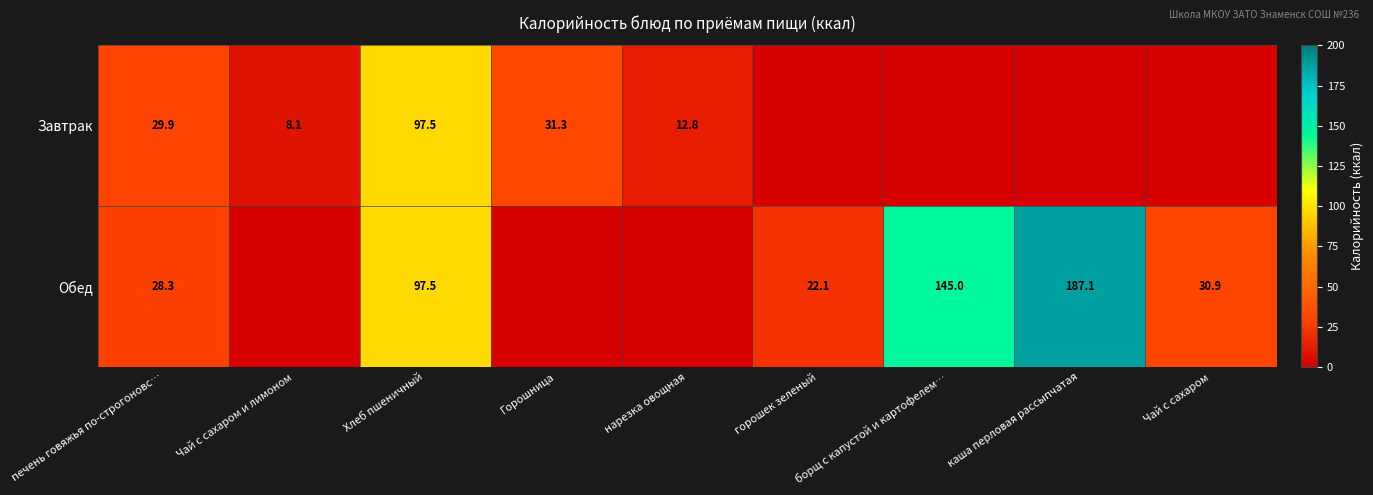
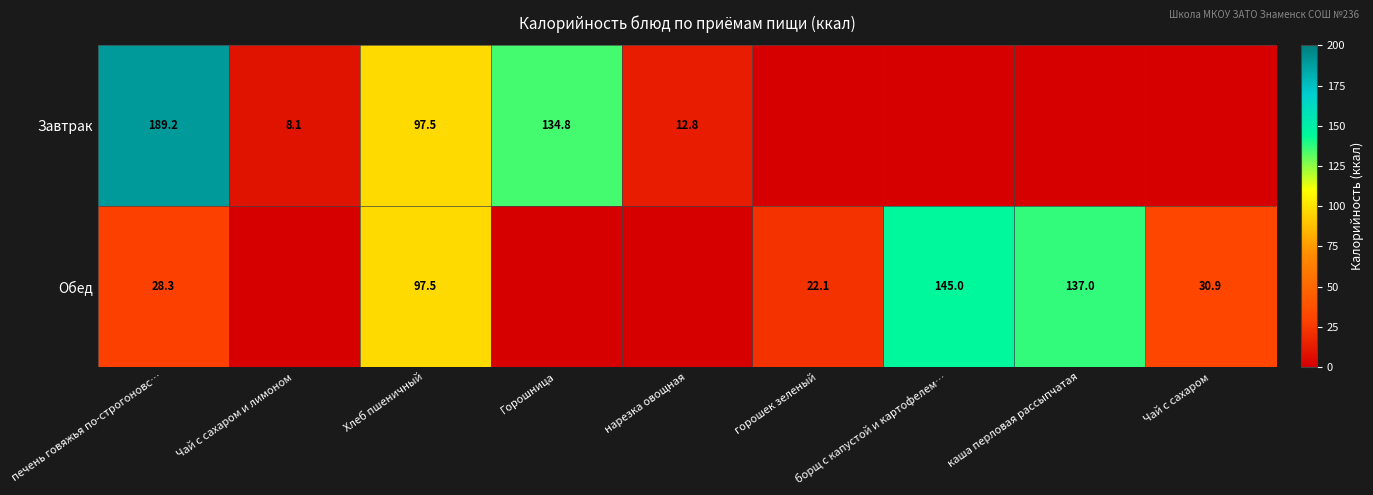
Завтрак, печень говяжья по-строгоновс…: 29.9 -> 189.2
Завтрак, Горошница: 31.3 -> 134.8
Обед, каша перловая рассыпчатая: 187.1 -> 137.0
